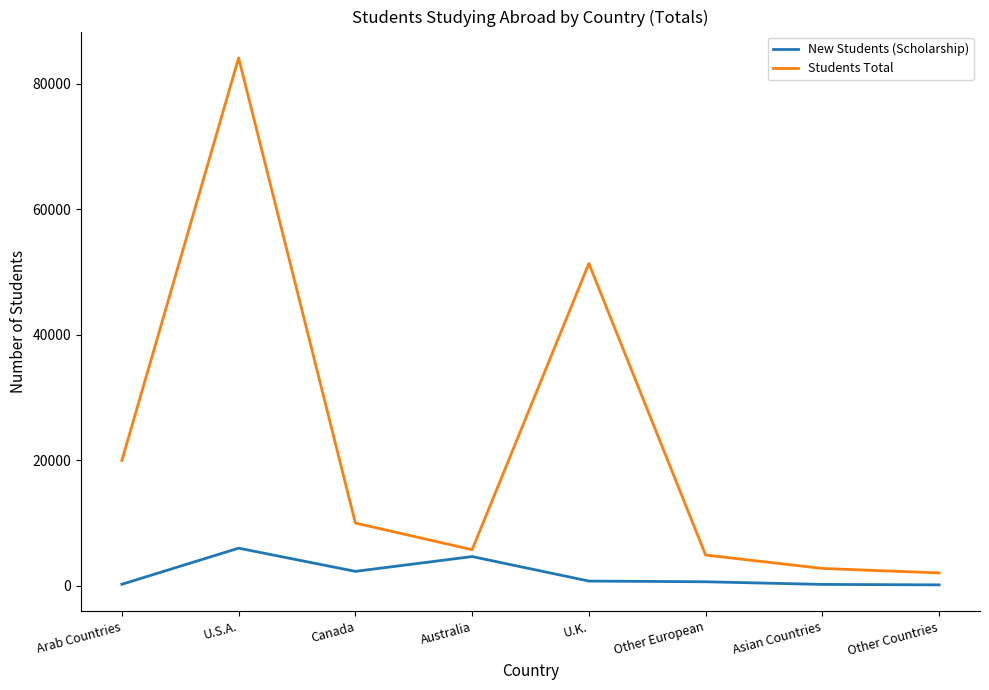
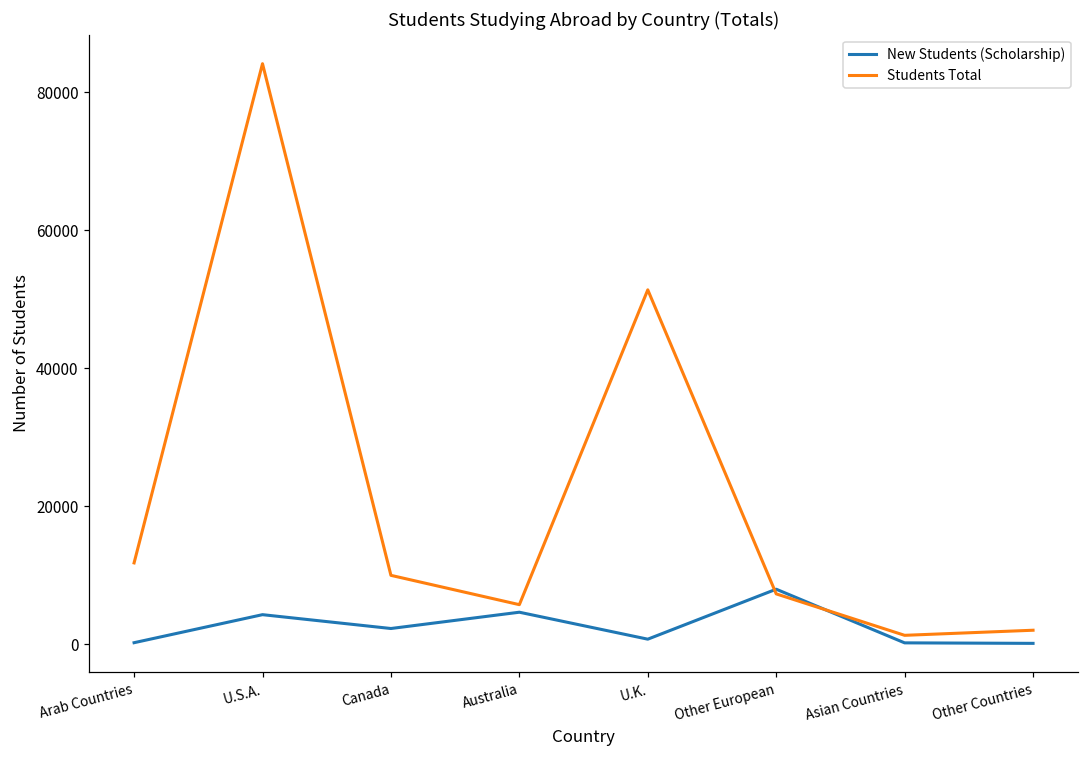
Students Total, Arab Countries: 20000 -> 12000
New Students (Scholarship), U.S.A.: 6000 -> 4000
New Students (Scholarship), Other European: 1000 -> 8000
Students Total, Other European: 5000 -> 7000
Students Total, Asian Countries: 3000 -> 1000
